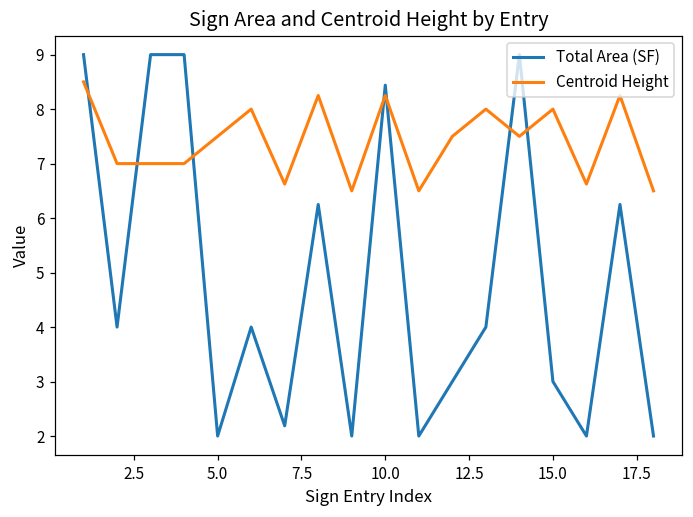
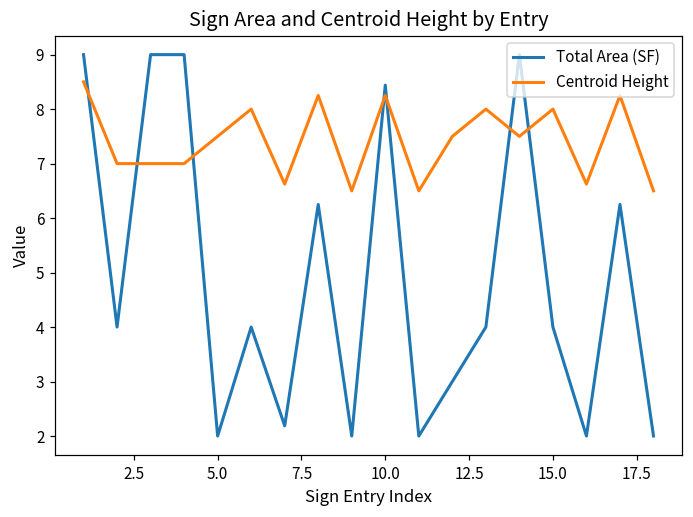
Total Area (SF), 15.0: 3 -> 4
